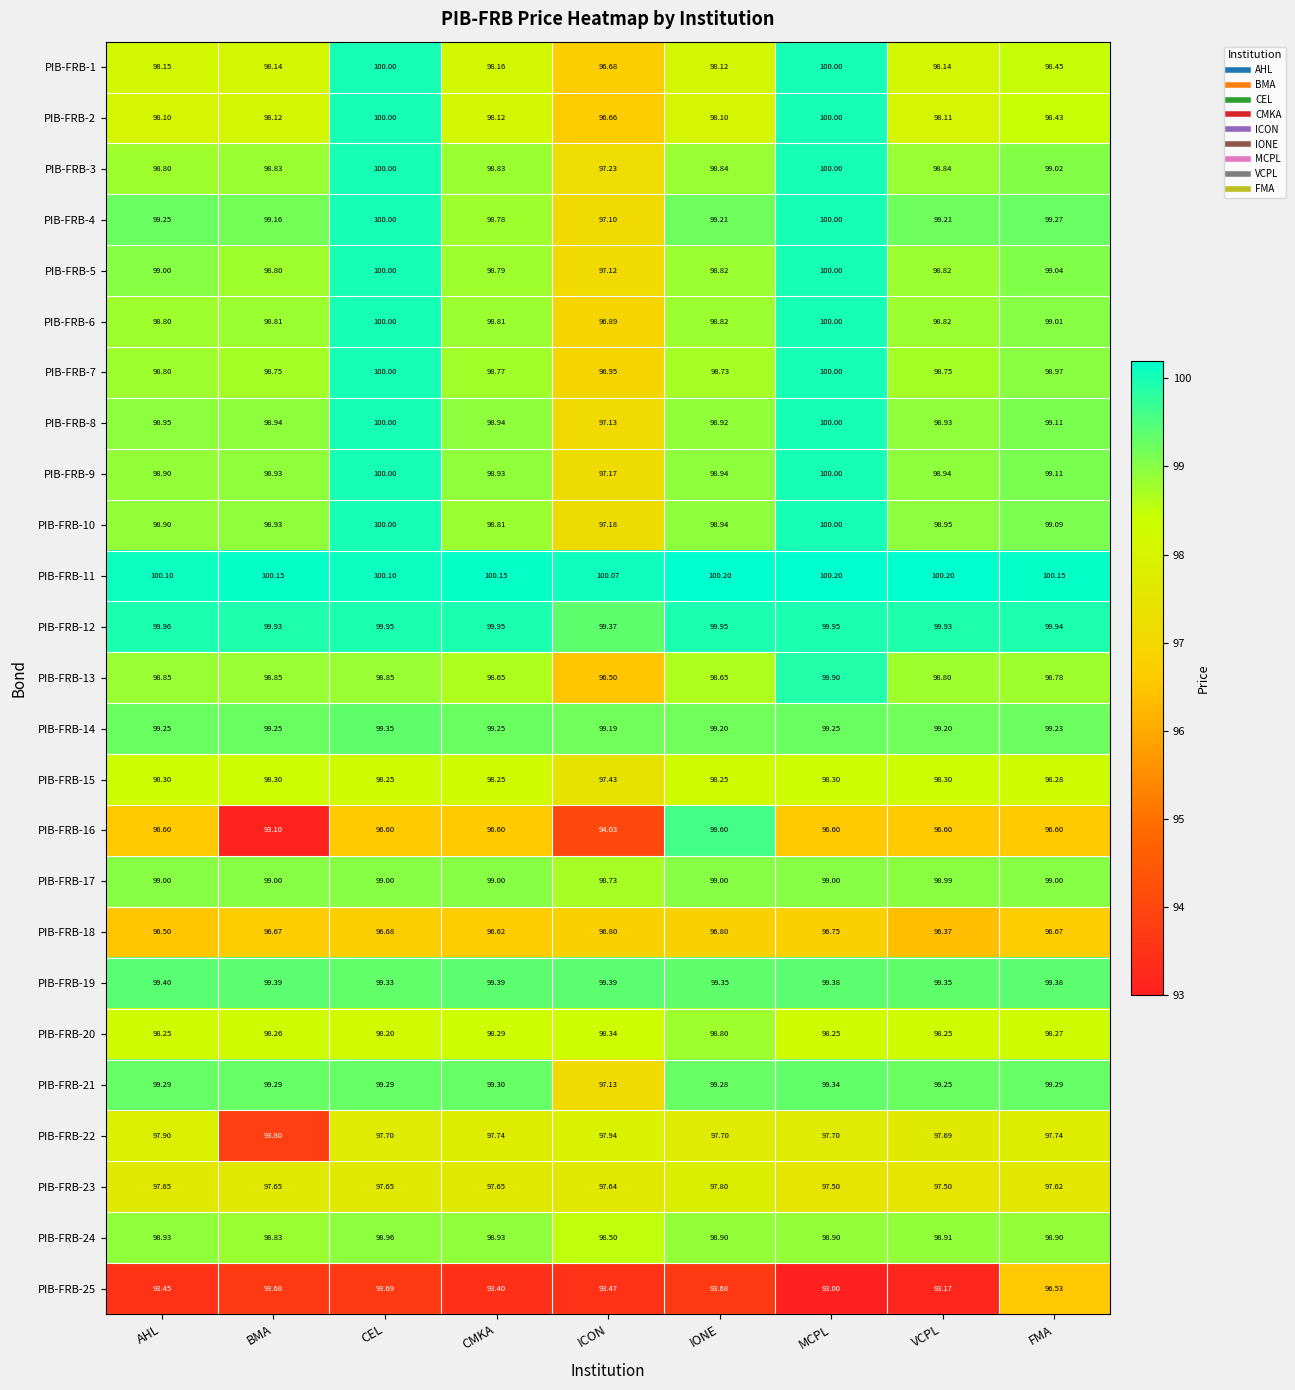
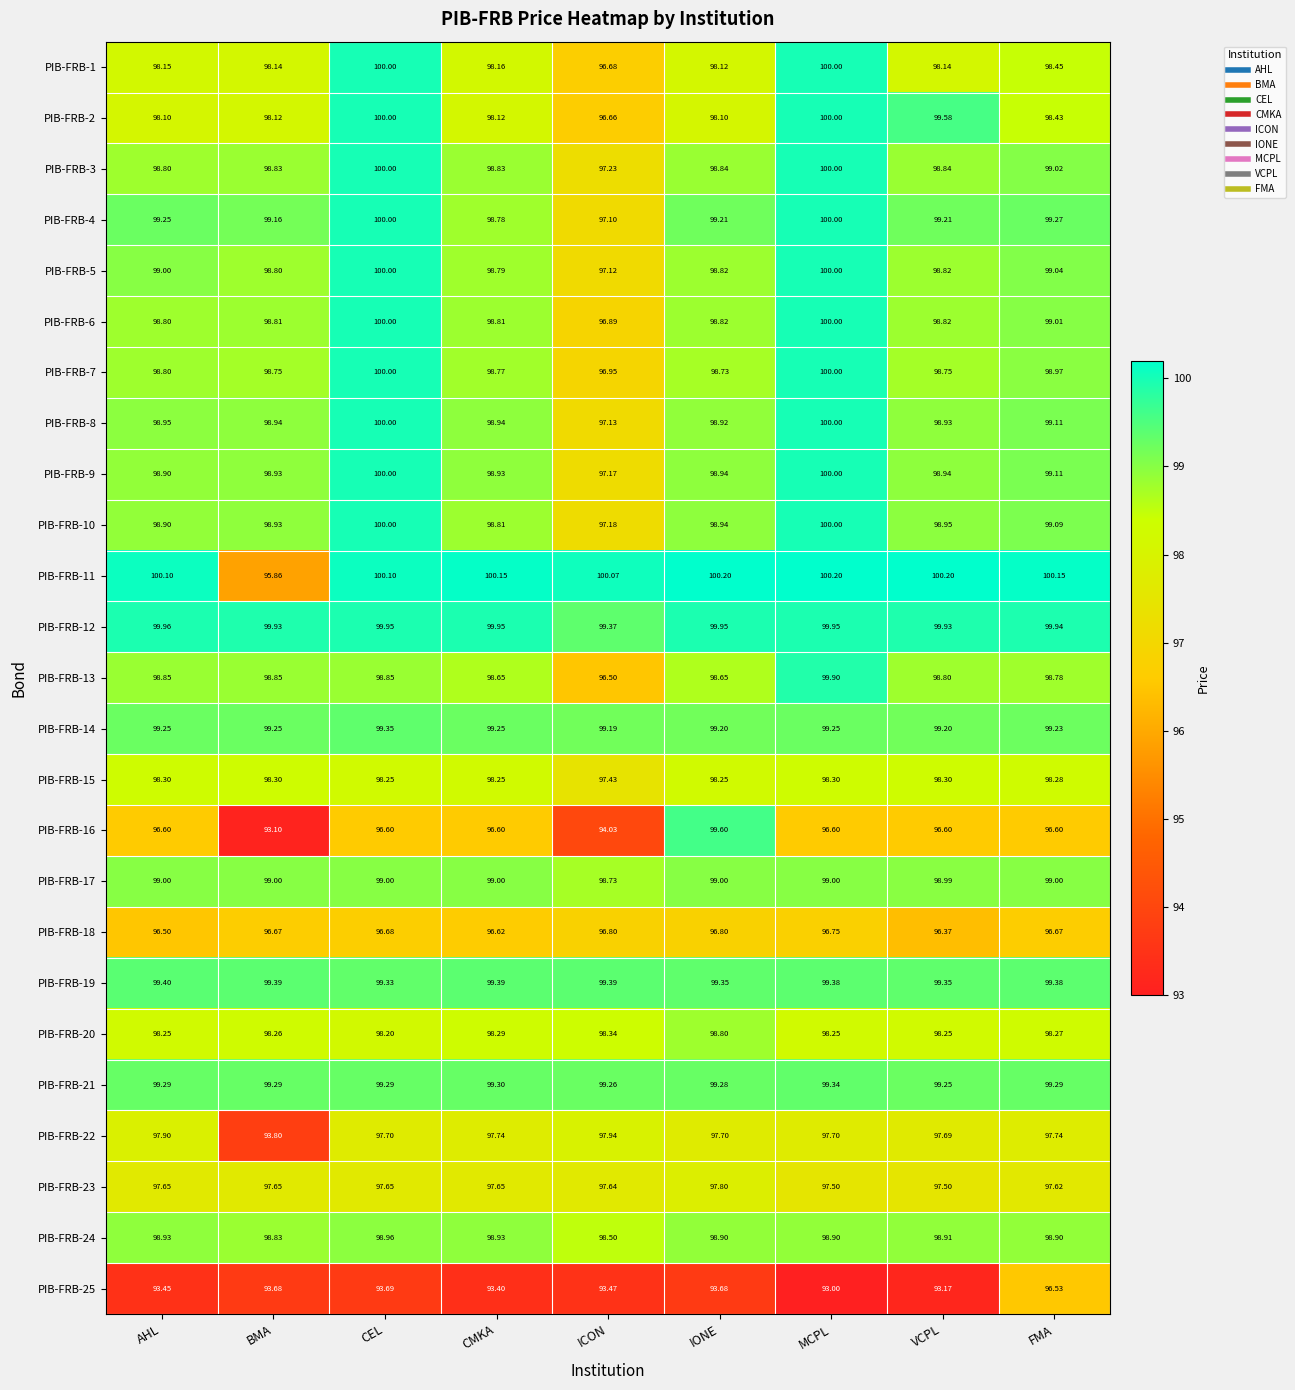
PIB-FRB-2, VCPL: 98.11 -> 99.58
PIB-FRB-11, BMA: 100.15 -> 95.86
PIB-FRB-21, ICON: 97.13 -> 99.26
